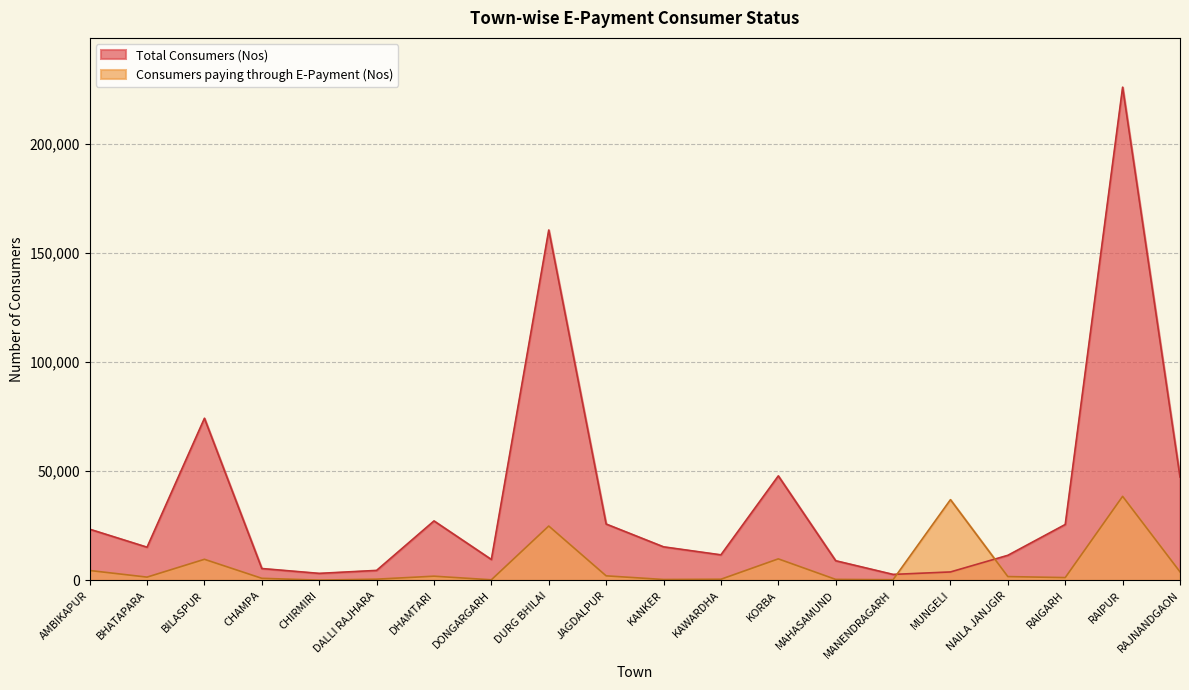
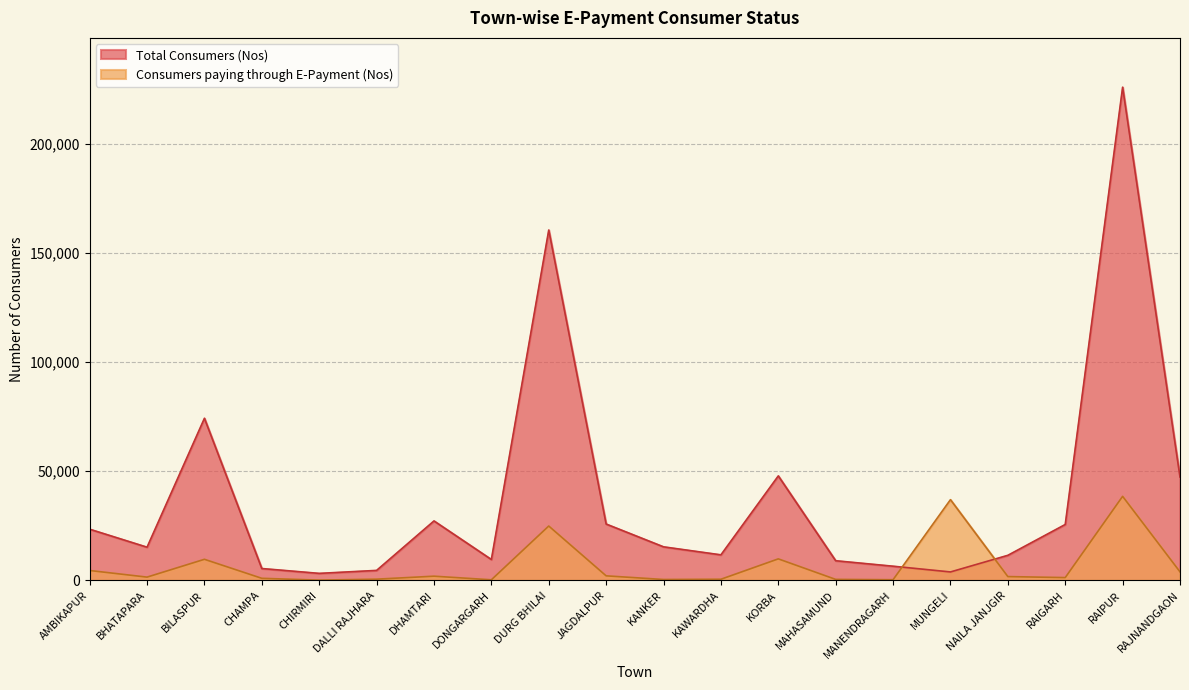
Total Consumers (Nos), MANENDRAGARH: 3,000 -> 6,000
